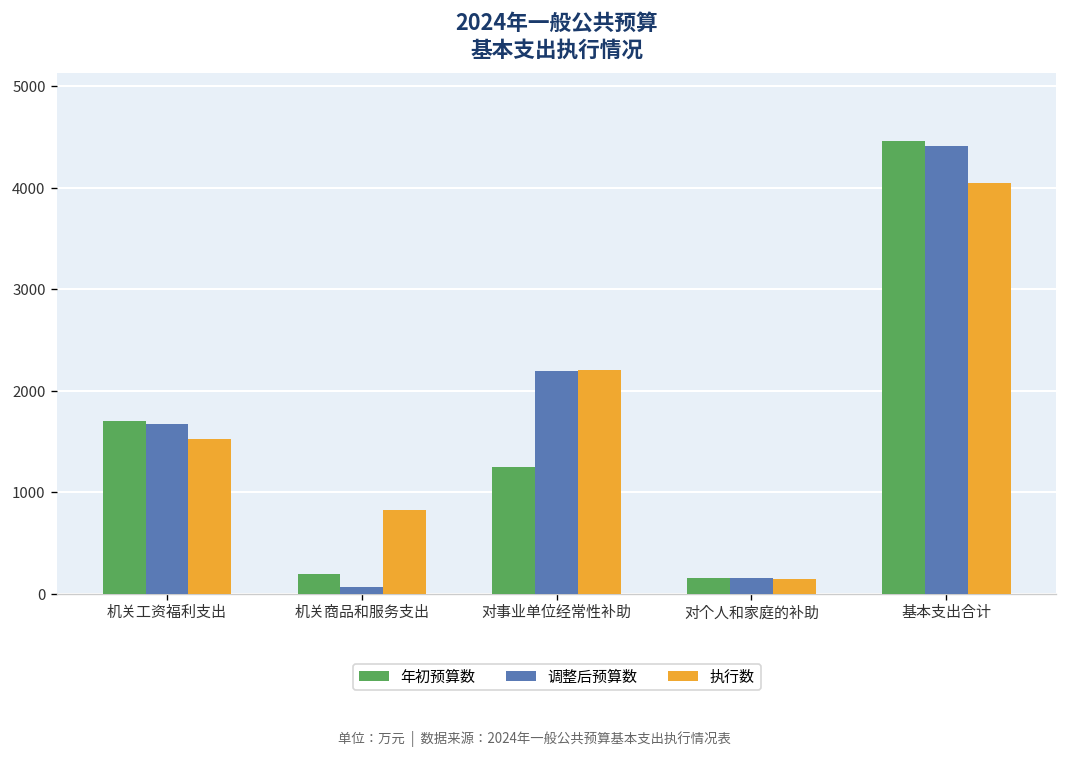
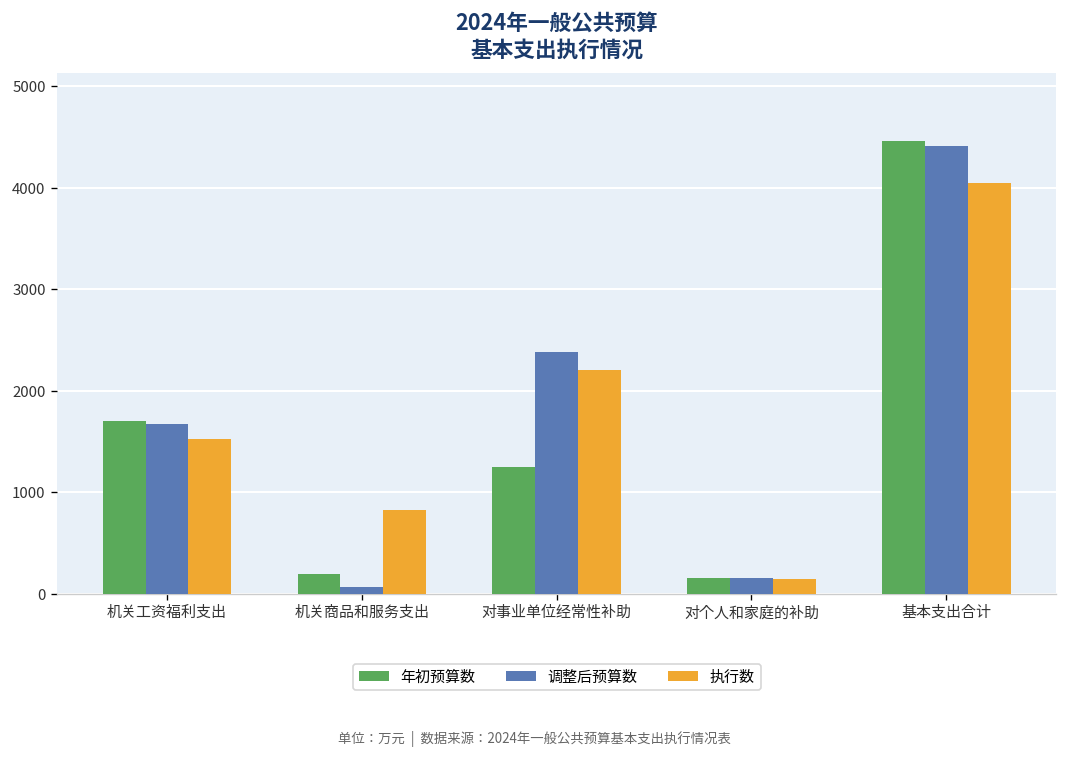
调整后预算数, 对事业单位经常性补助: 2200 -> 2400
